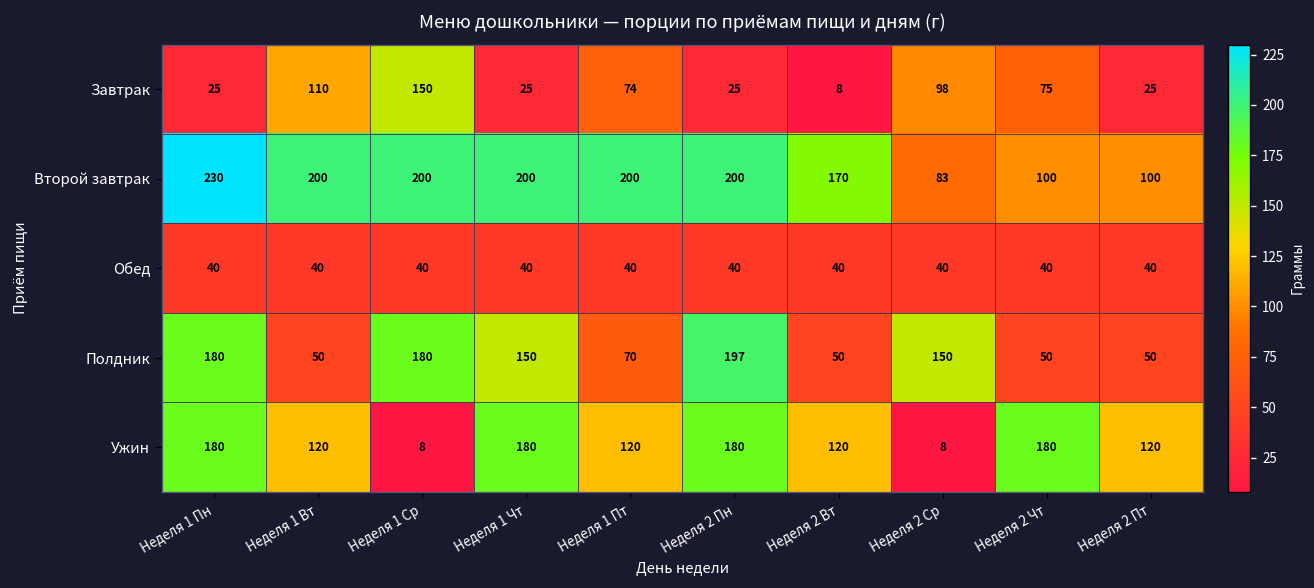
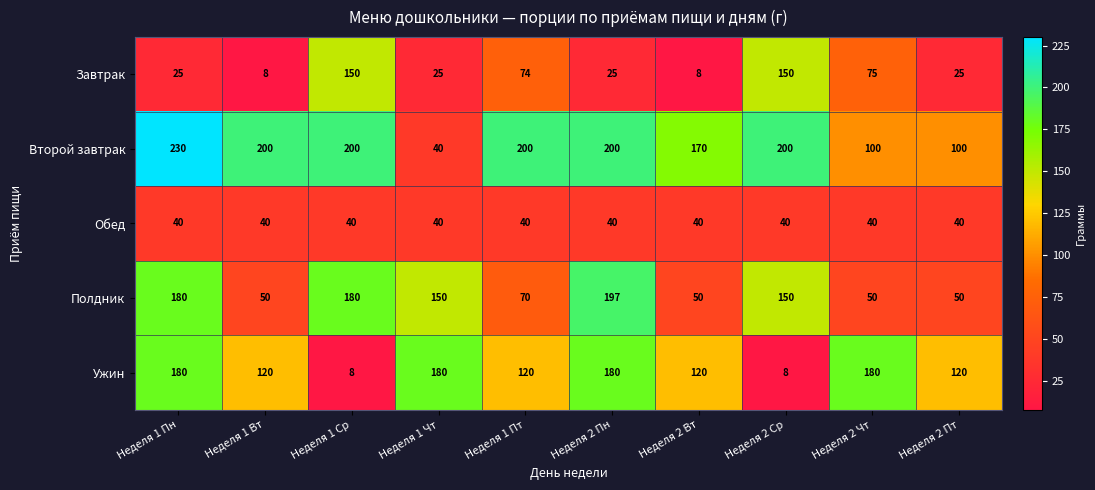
Завтрак, Неделя 1 Вт: 110 -> 8
Завтрак, Неделя 2 Ср: 98 -> 150
Второй завтрак, Неделя 1 Чт: 200 -> 40
Второй завтрак, Неделя 2 Ср: 83 -> 200
